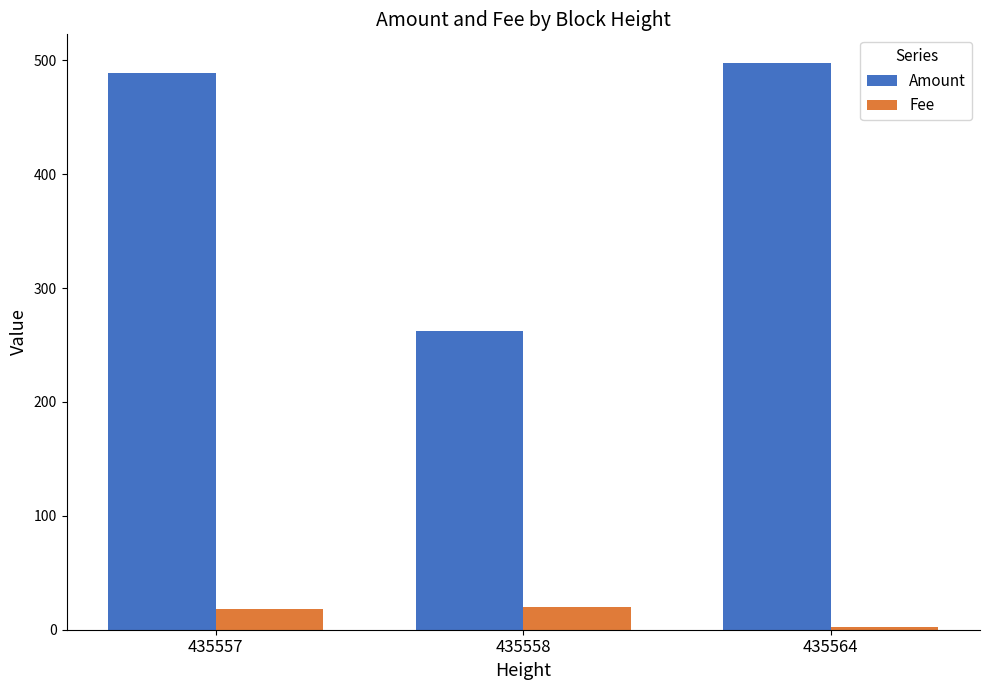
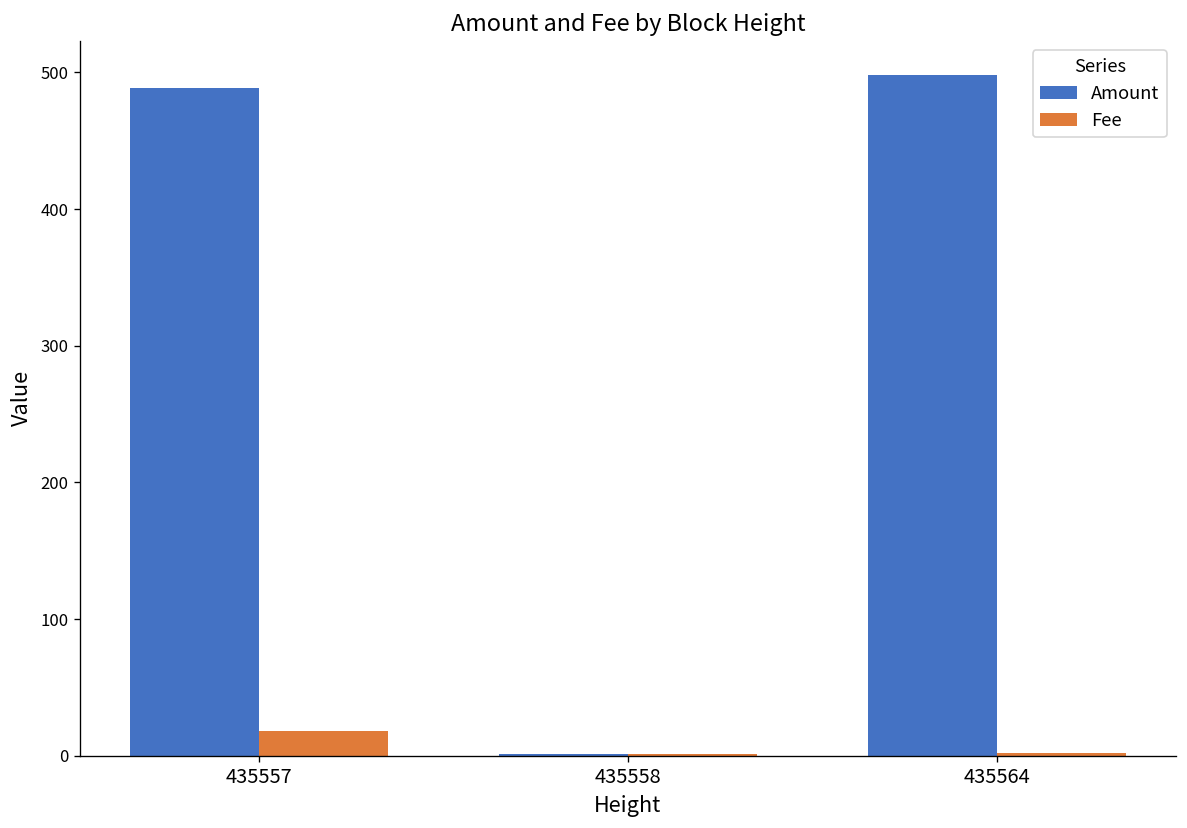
Amount, 435558: 262 -> 1
Fee, 435558: 20 -> 1
